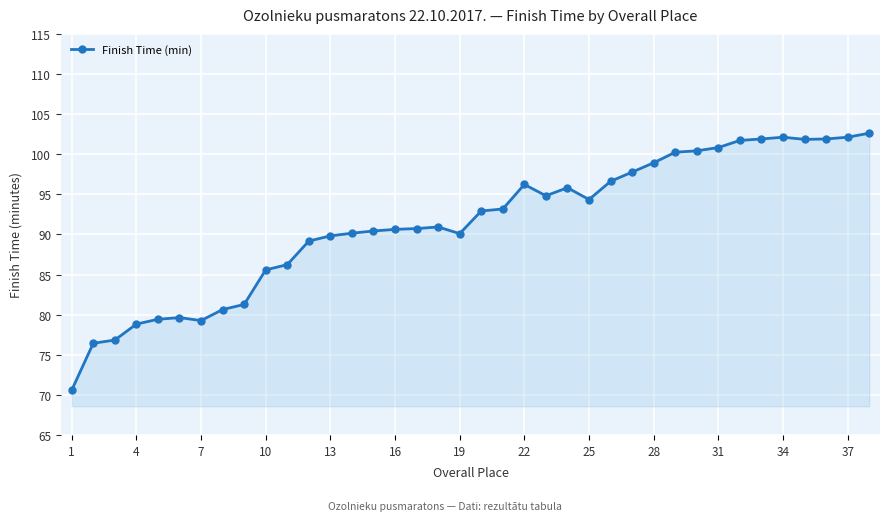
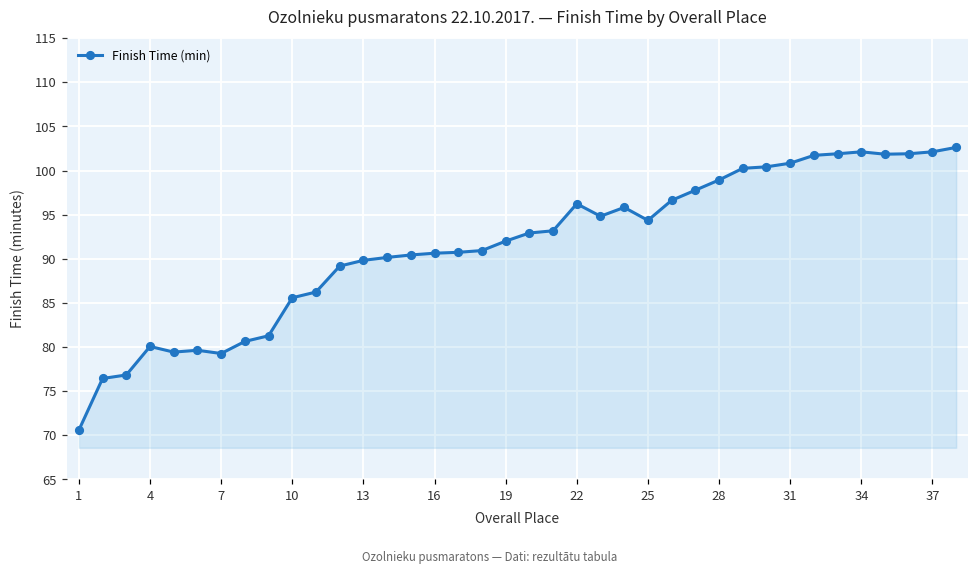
4: 79 -> 80
19: 90 -> 92
